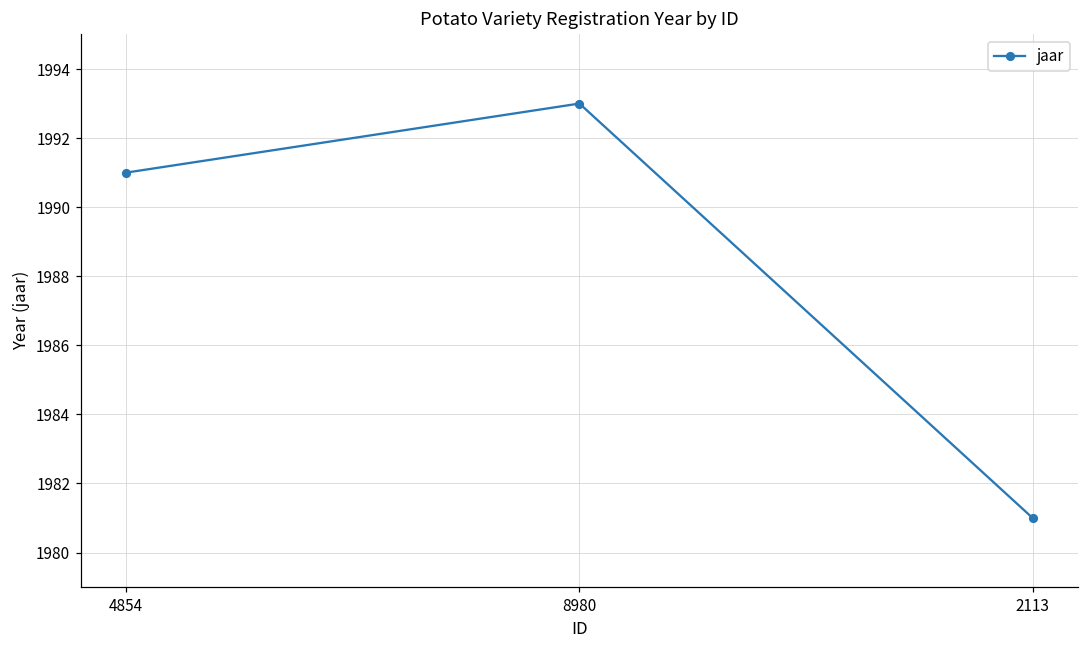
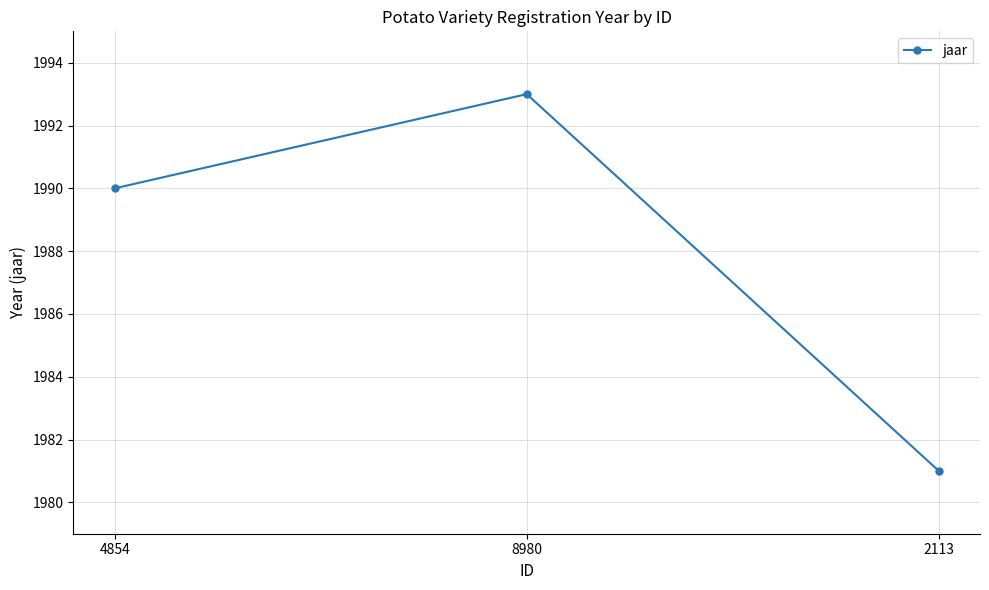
4854: 1991 -> 1990
